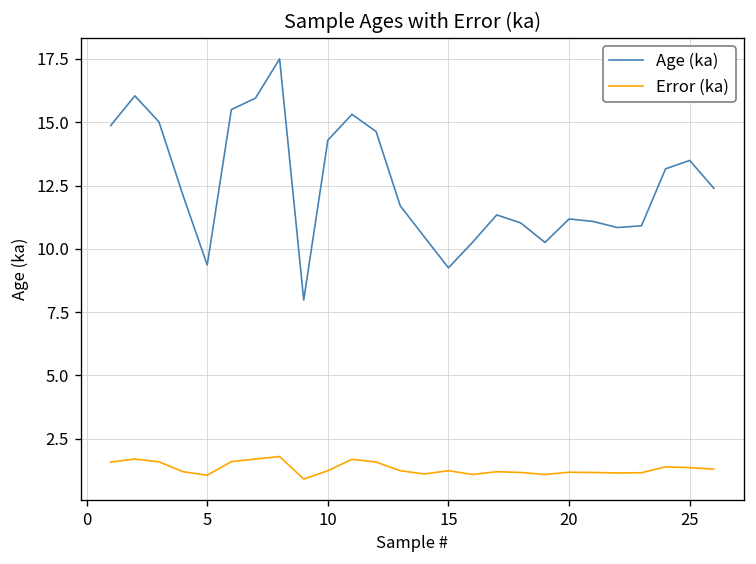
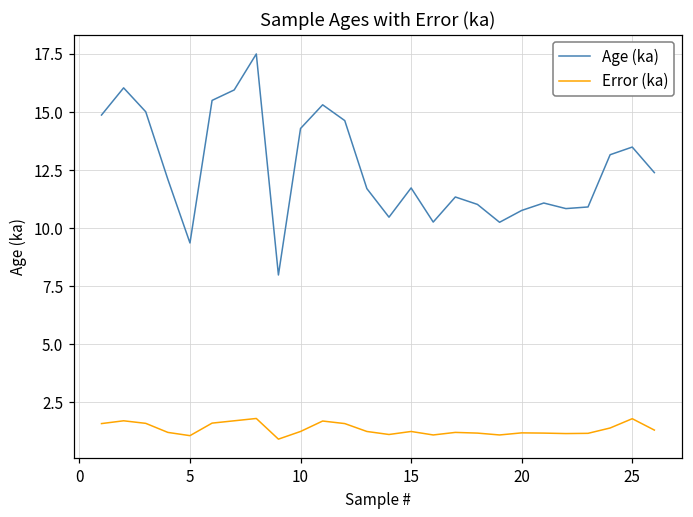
Age (ka), 15: 9.3 -> 11.7
Age (ka), 20: 11.2 -> 10.8
Error (ka), 25: 1.4 -> 1.8
